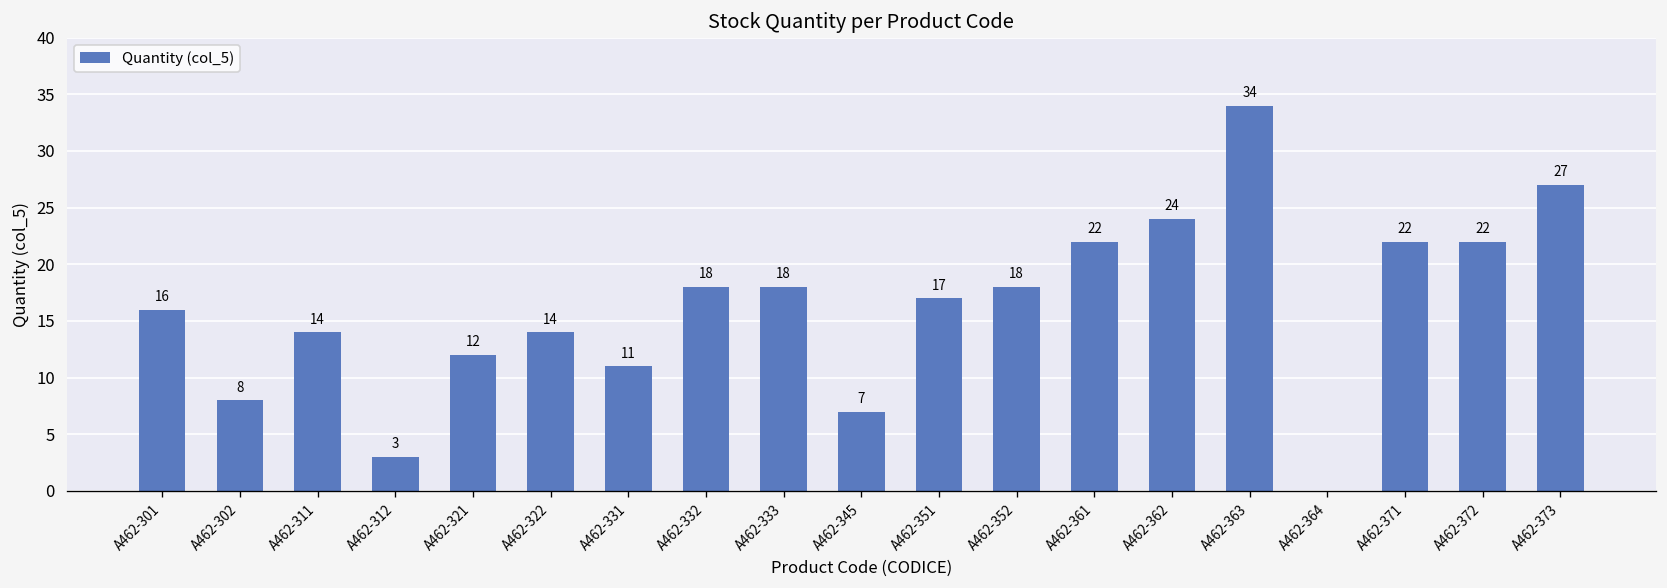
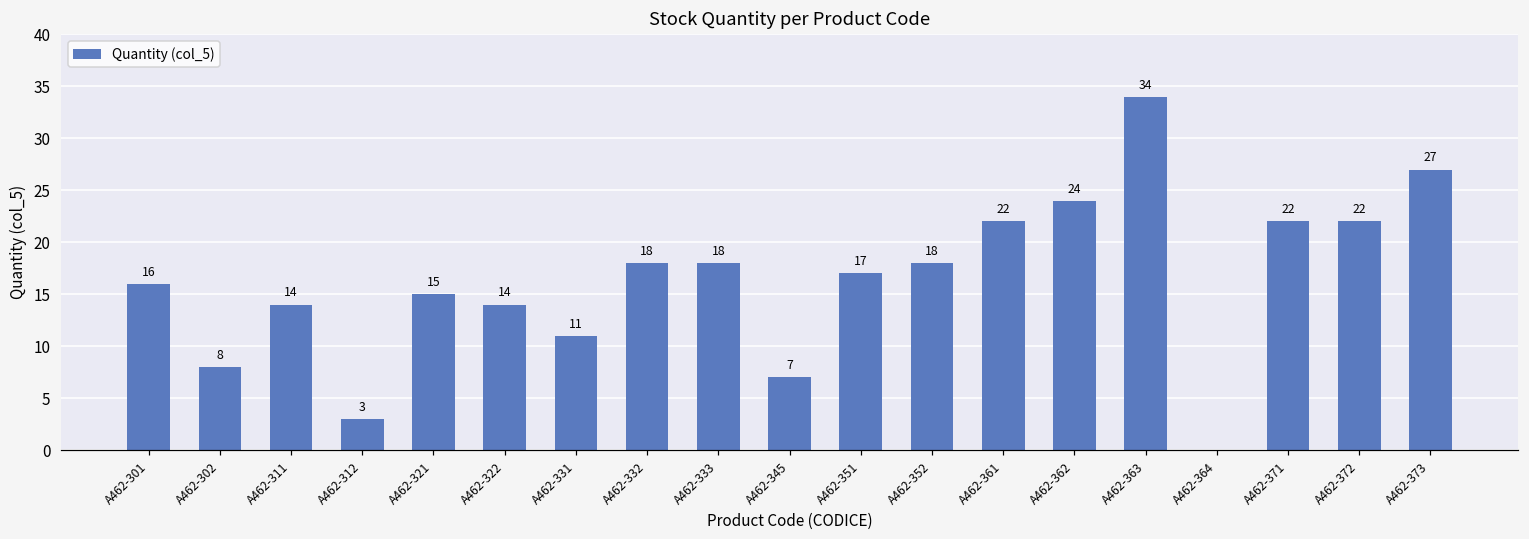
A462-321: 12 -> 15
